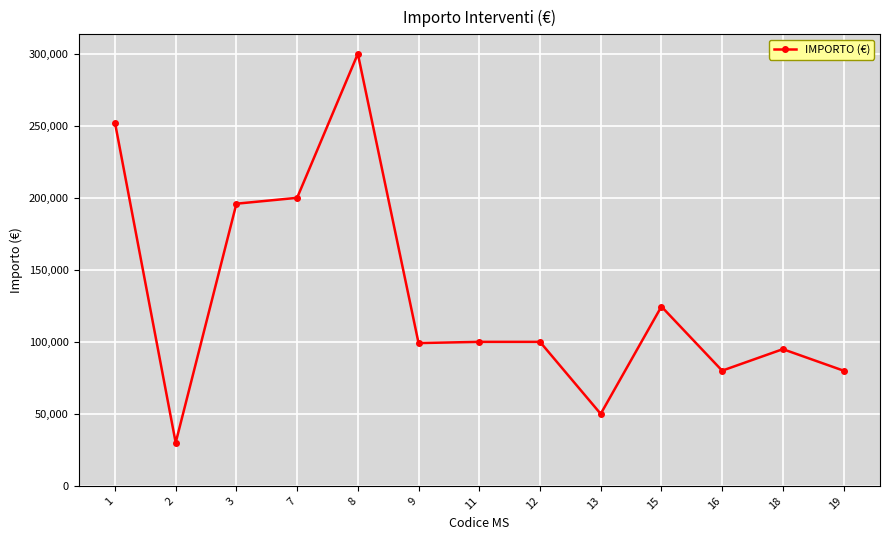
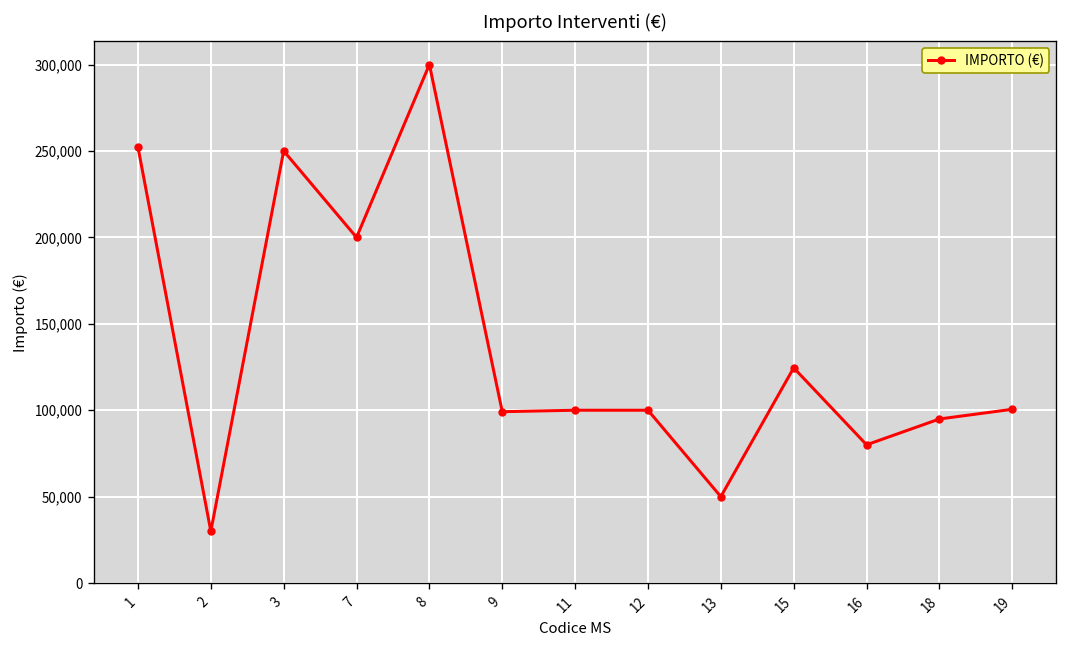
3: 196,000 -> 250,000
19: 80,000 -> 101,000
